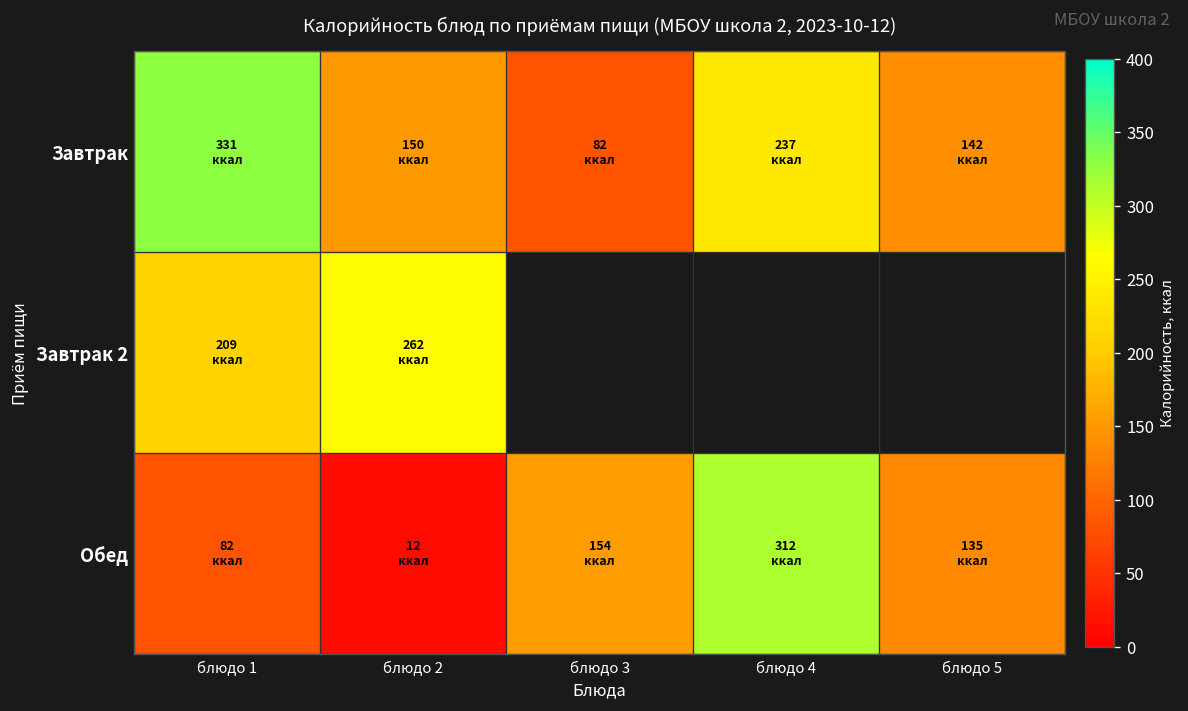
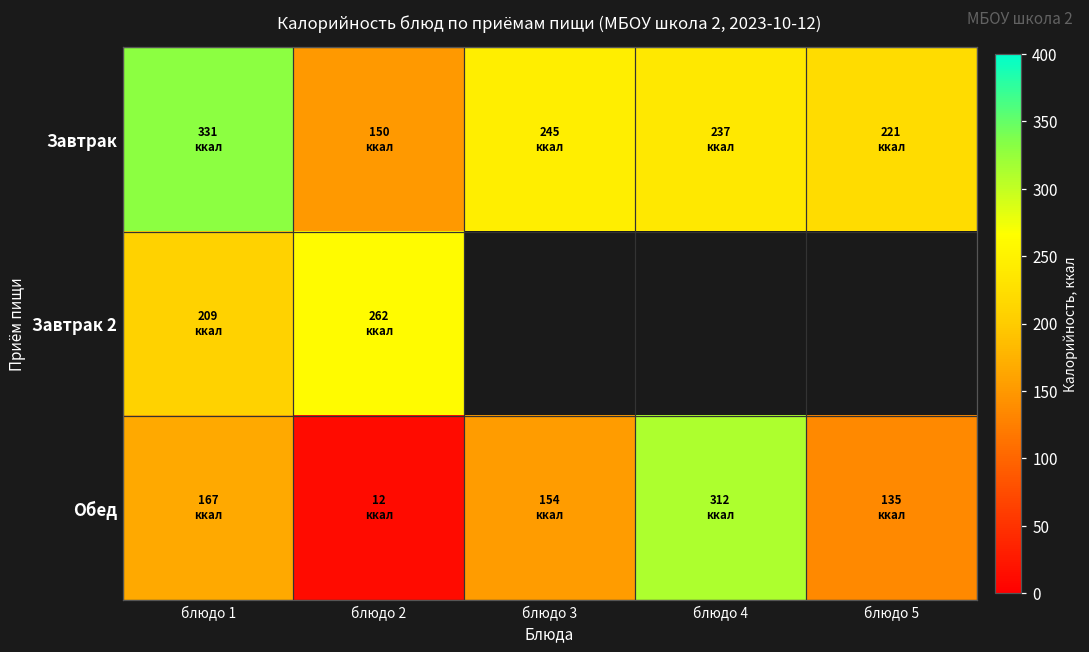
Завтрак, блюдо 3: 82 -> 245
Завтрак, блюдо 5: 142 -> 221
Обед, блюдо 1: 82 -> 167
